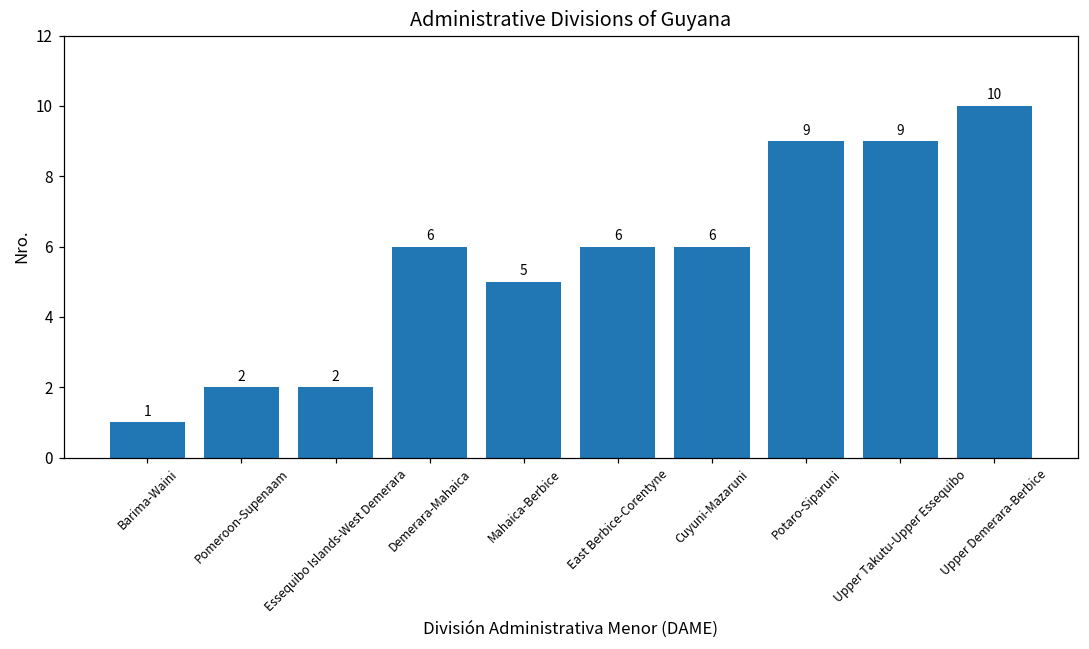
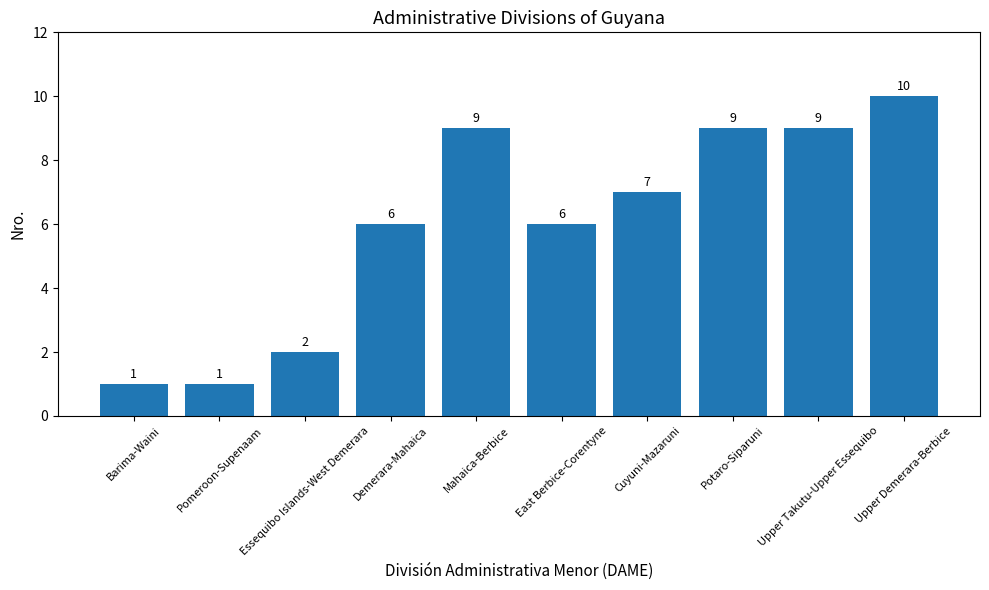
Pomeroon-Supenaam: 2 -> 1
Mahaica-Berbice: 5 -> 9
Cuyuni-Mazaruni: 6 -> 7
